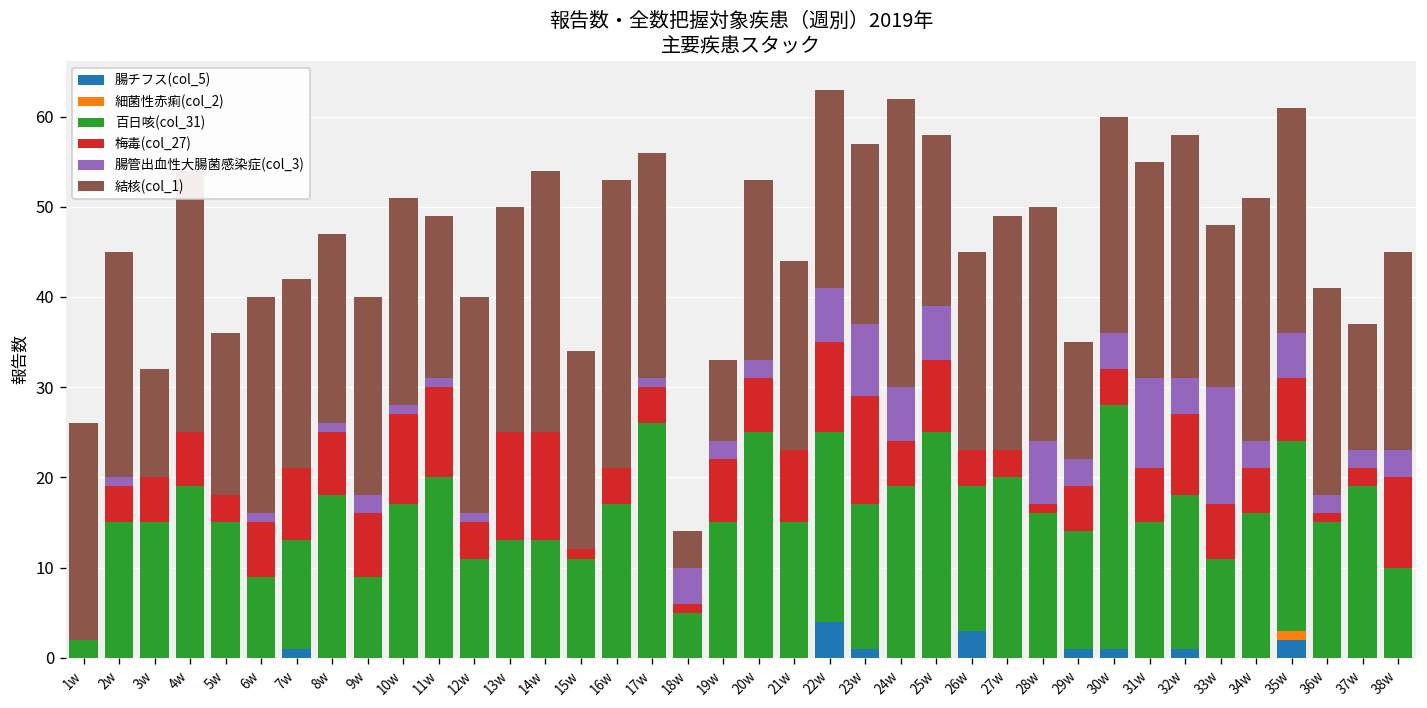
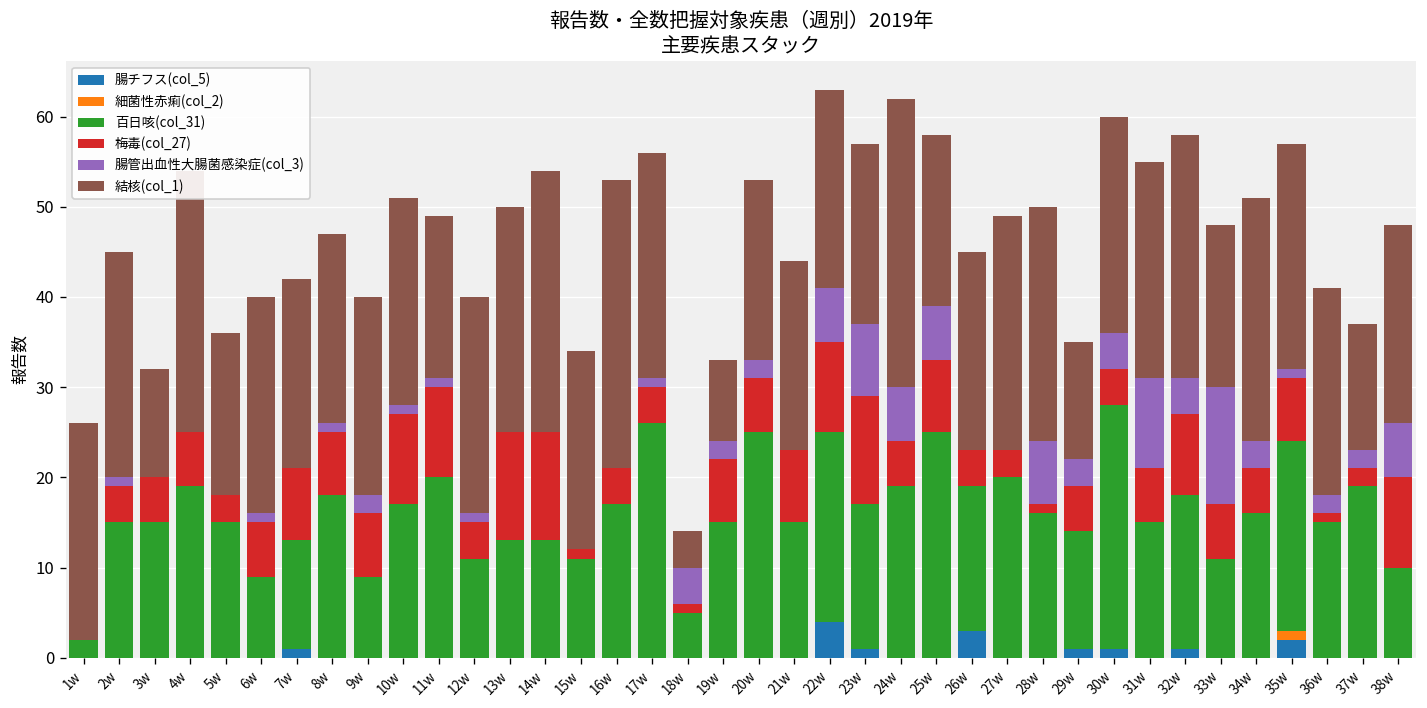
腸管出血性大腸菌感染症(col_3), 35w: 5 -> 1
腸管出血性大腸菌感染症(col_3), 38w: 3 -> 6
